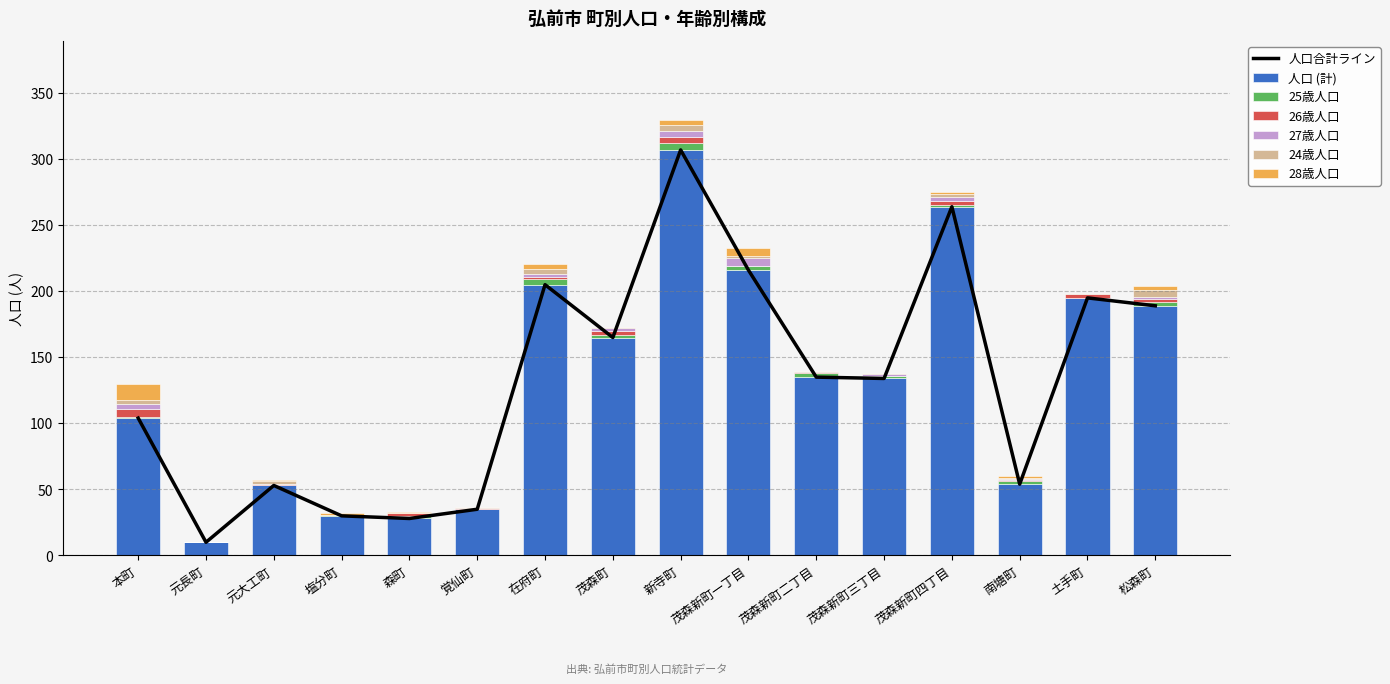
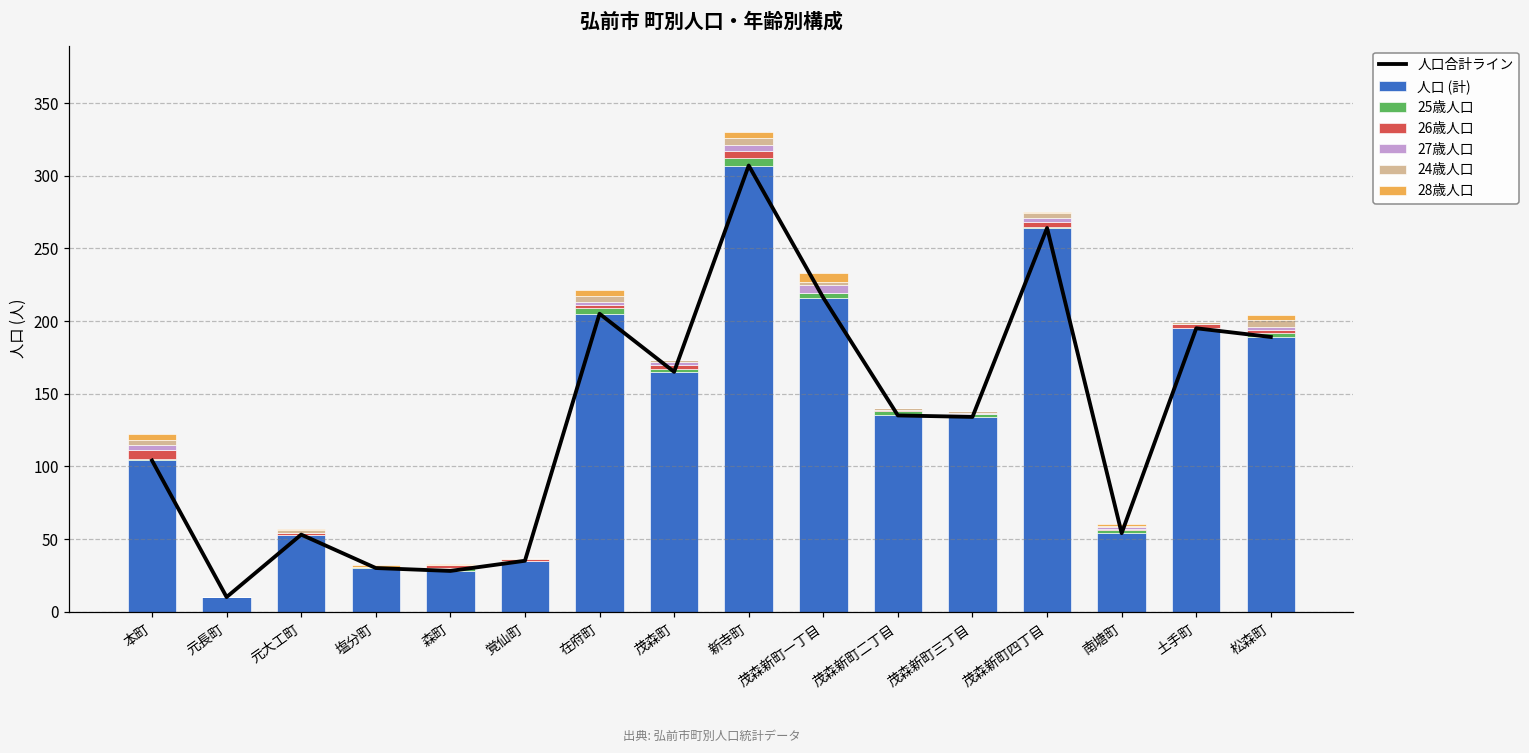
28歳人口, 本町: 12 -> 4
